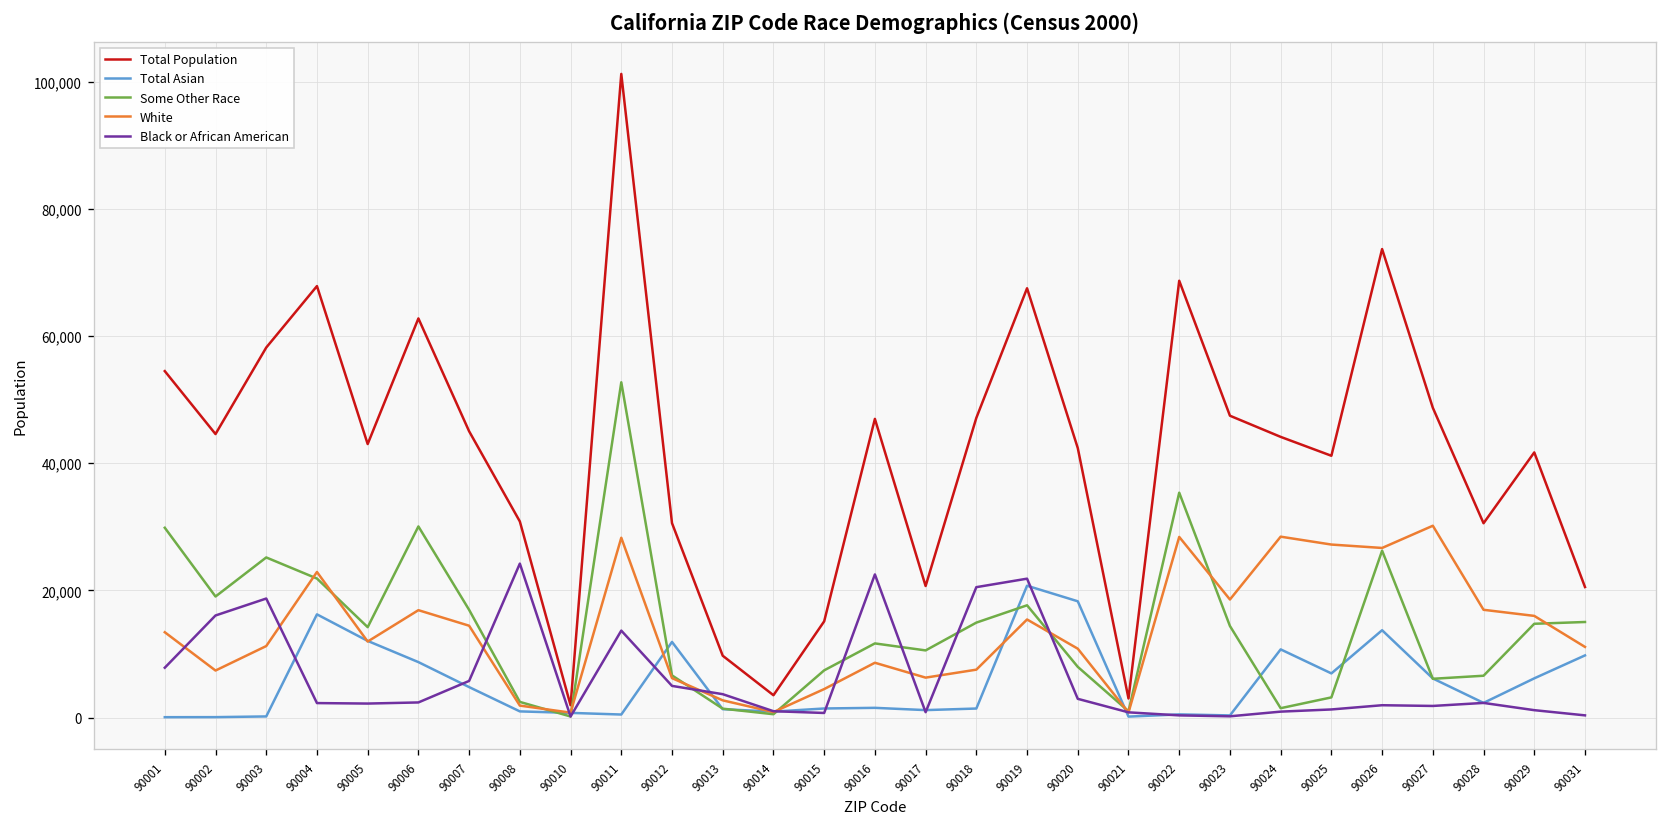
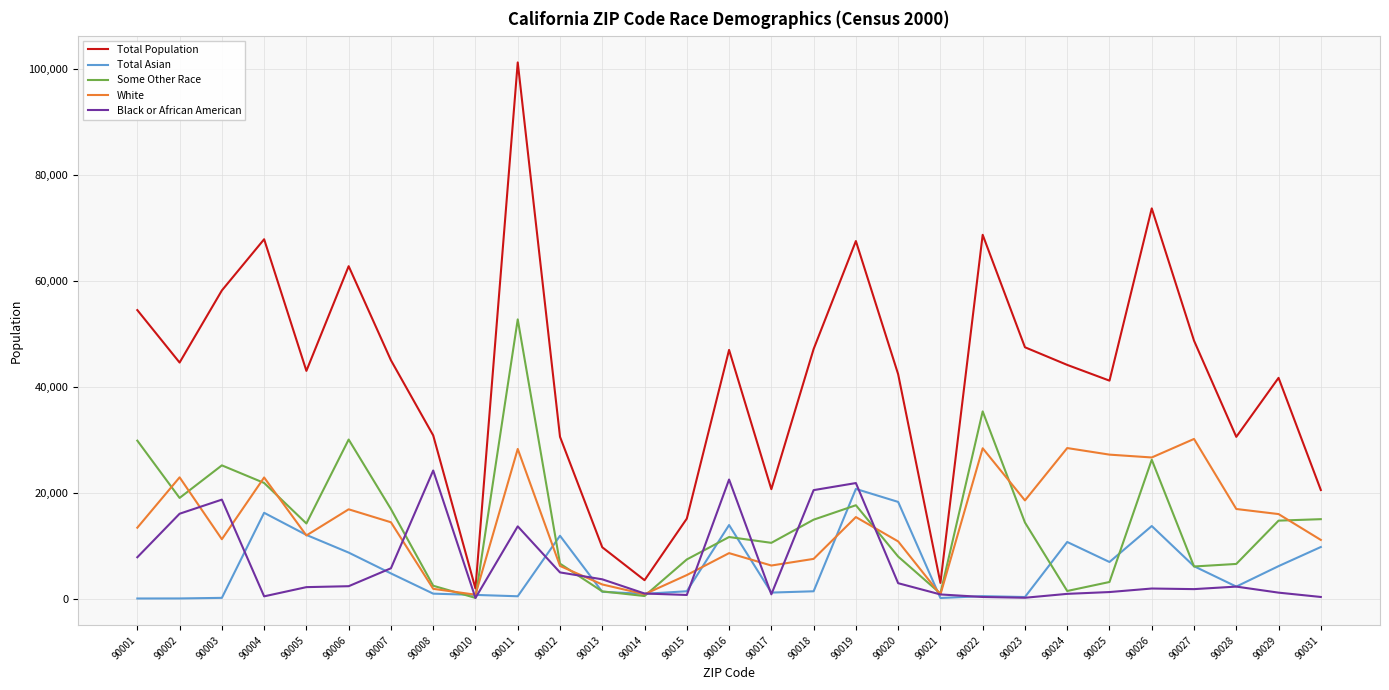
White, 90002: 7,000 -> 23,000
Black or African American, 90004: 2,000 -> 0
Total Asian, 90016: 2,000 -> 14,000
